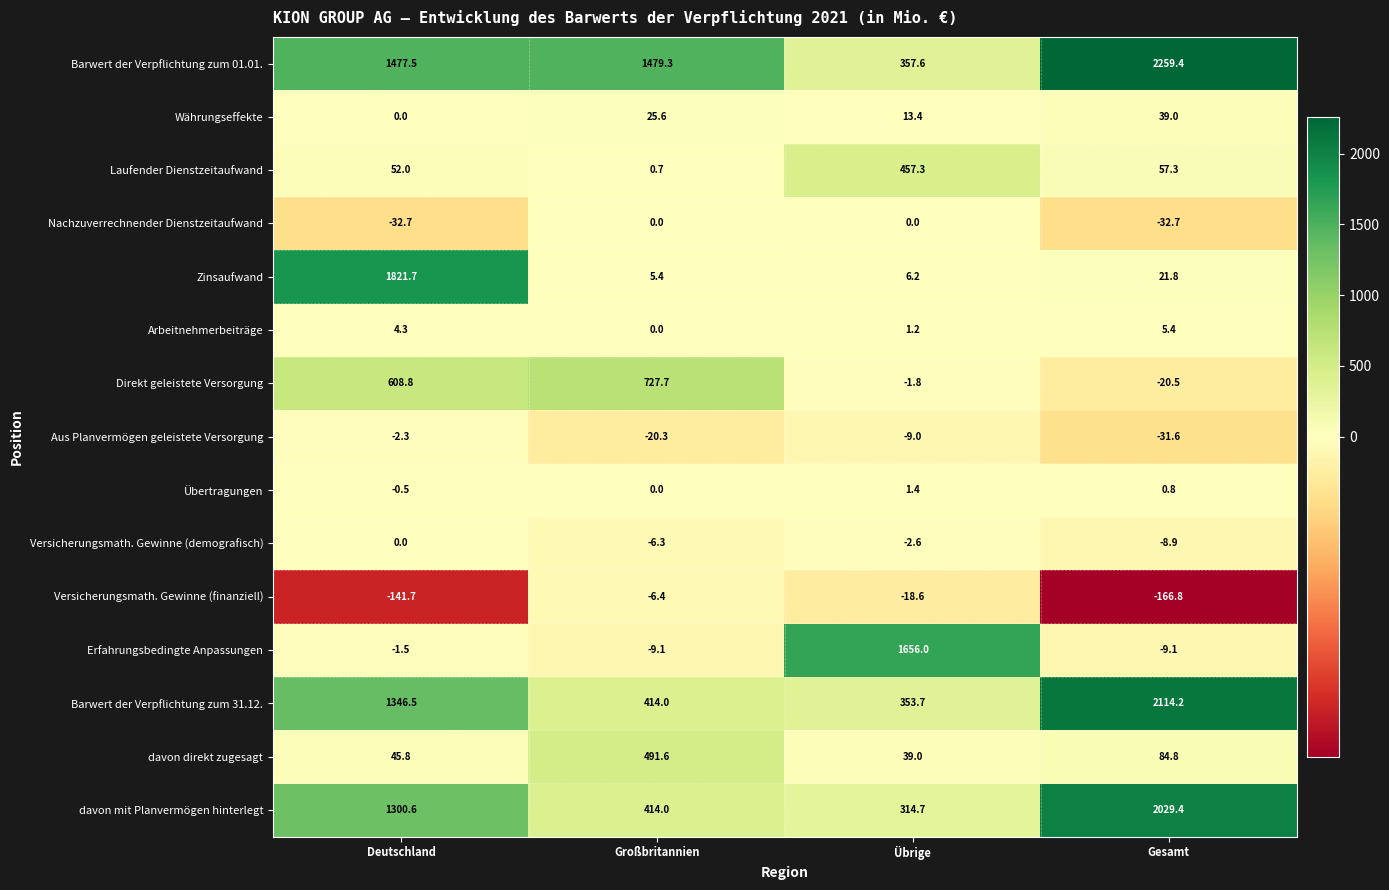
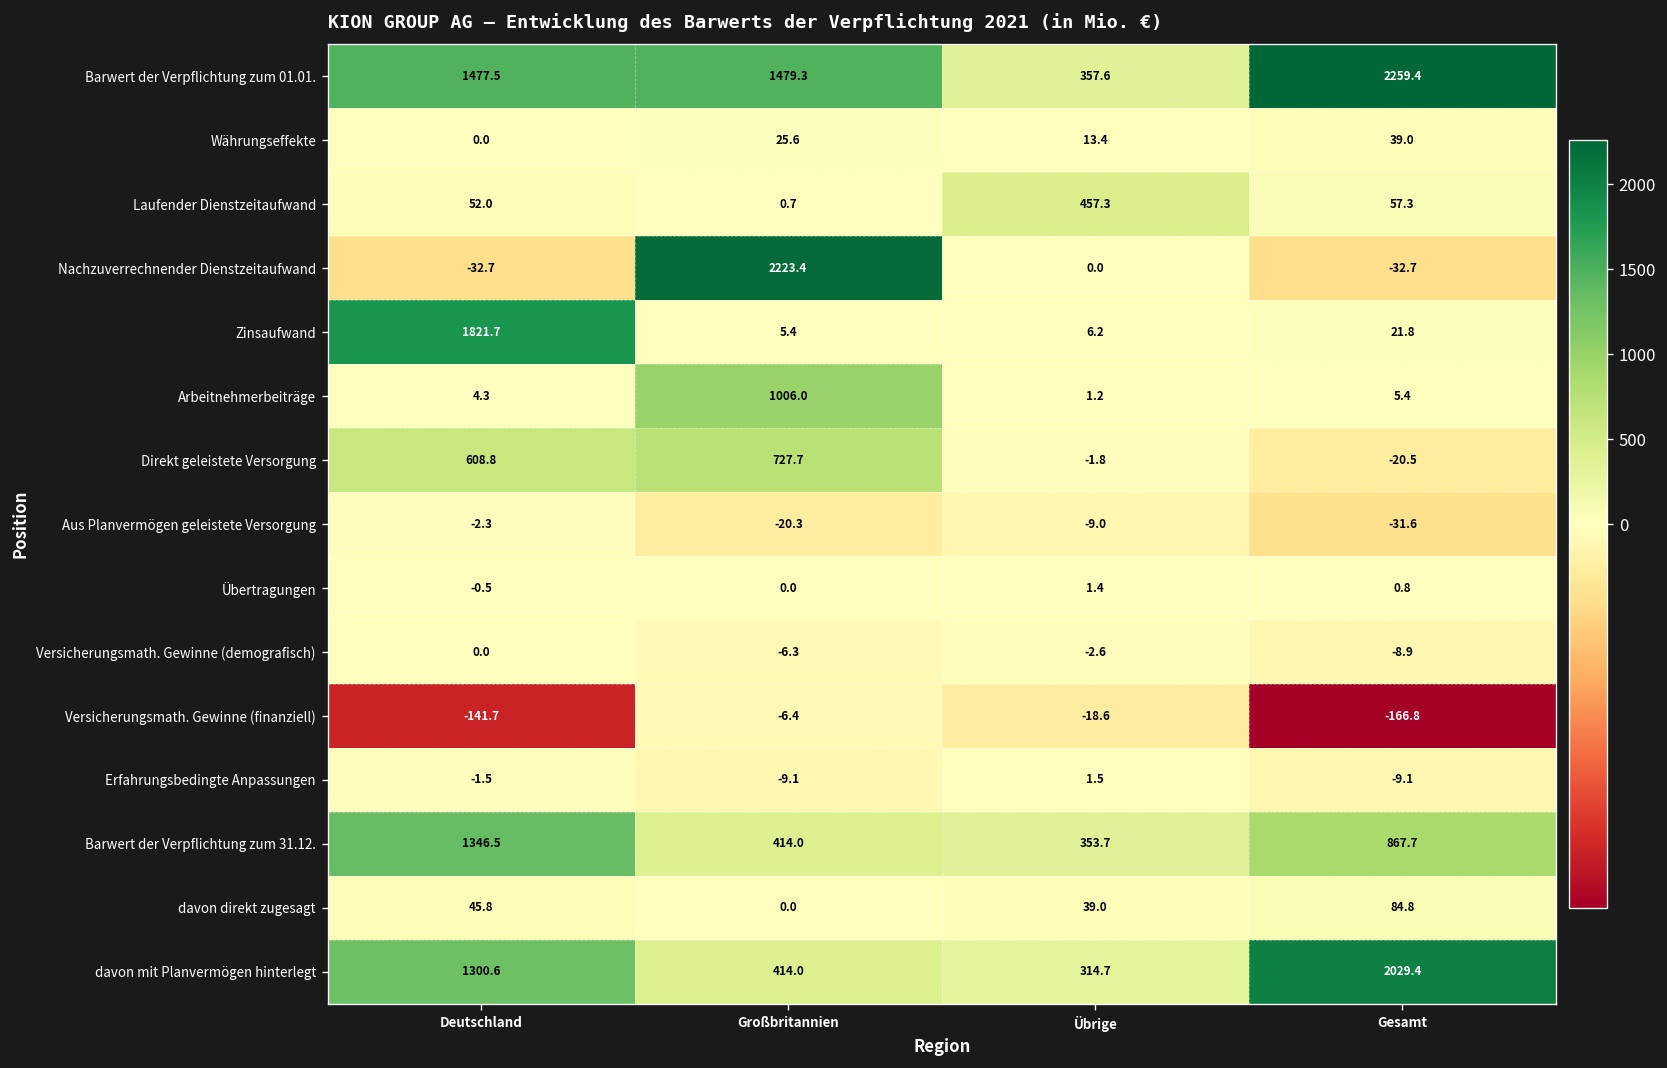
Nachzuverrechnender Dienstzeitaufwand, Großbritannien: 0.0 -> 2223.4
Arbeitnehmerbeiträge, Großbritannien: 0.0 -> 1006.0
Erfahrungsbedingte Anpassungen, Übrige: 1656.0 -> 1.5
Barwert der Verpflichtung zum 31.12., Gesamt: 2114.2 -> 867.7
davon direkt zugesagt, Großbritannien: 491.6 -> 0.0
